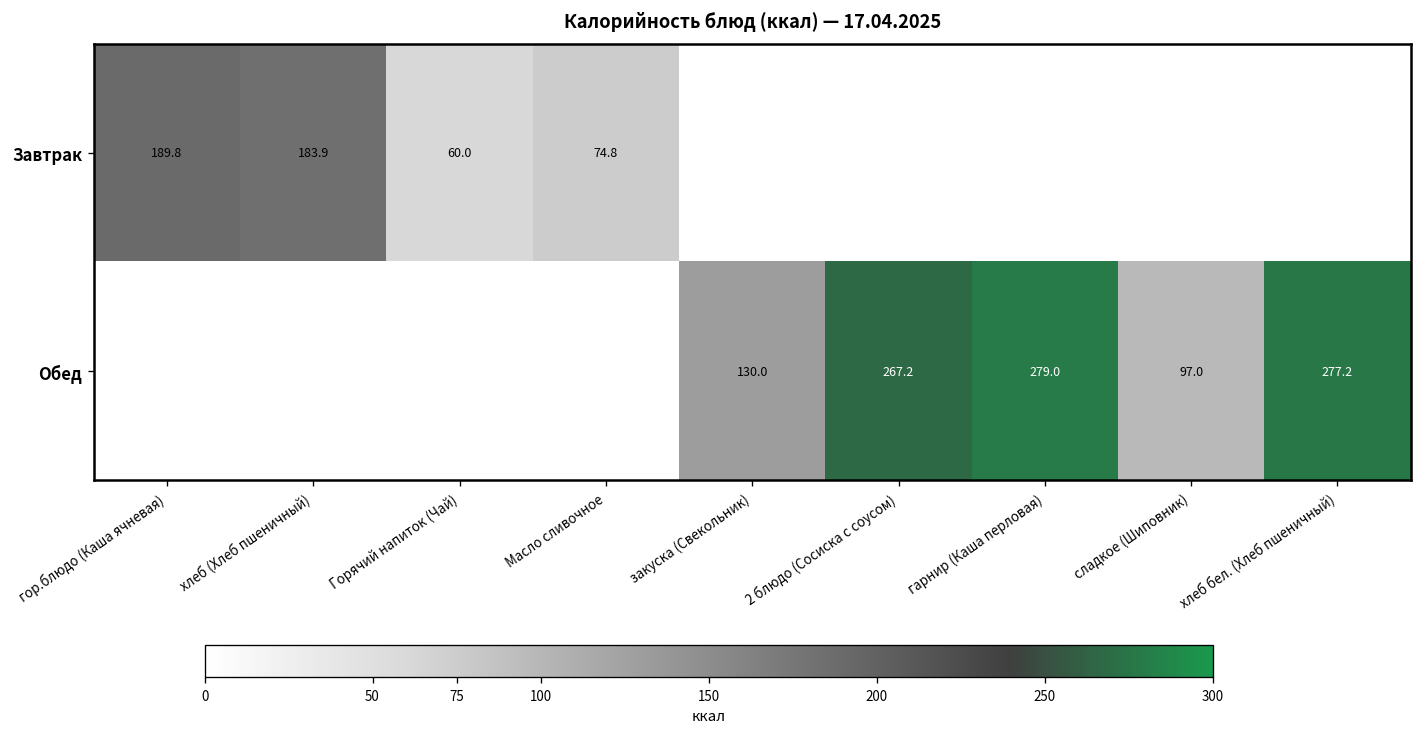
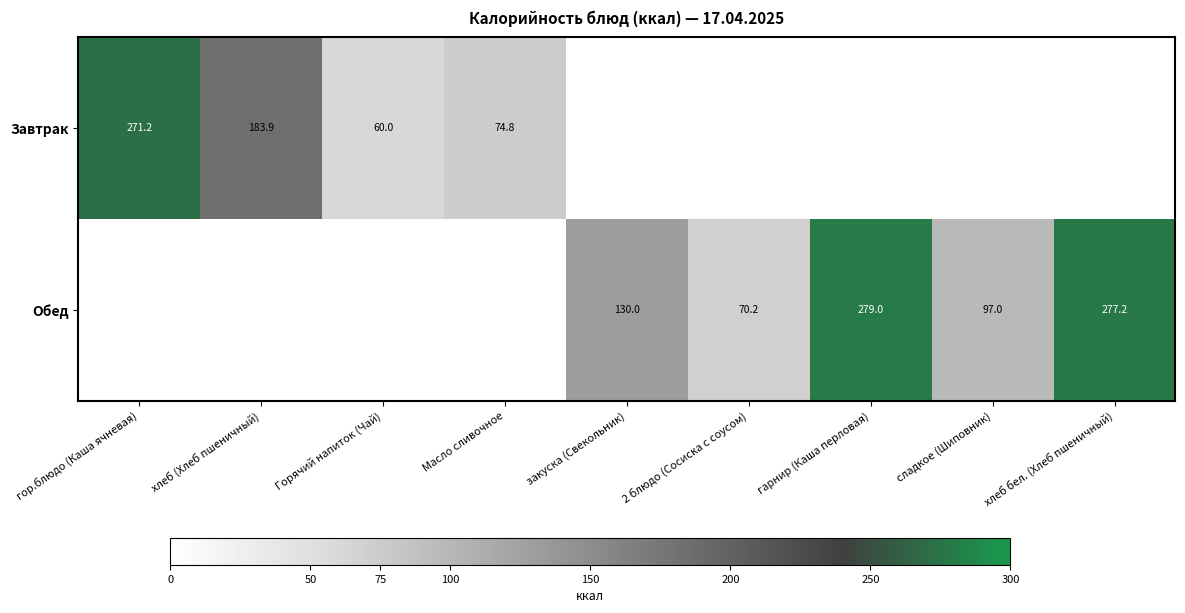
Завтрак, гор.блюдо (Каша ячневая): 189.8 -> 271.2
Обед, 2 блюдо (Сосиска с соусом): 267.2 -> 70.2
